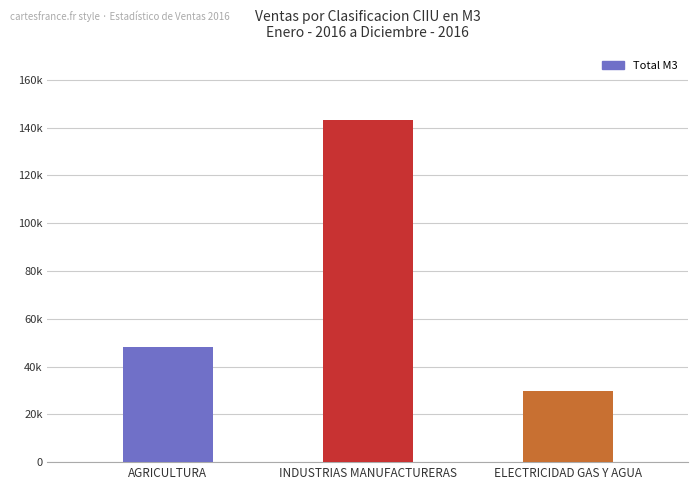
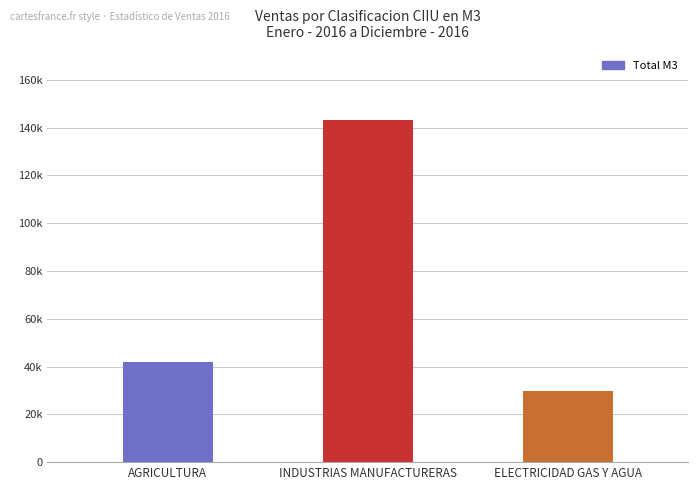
AGRICULTURA: 48000 -> 42000
